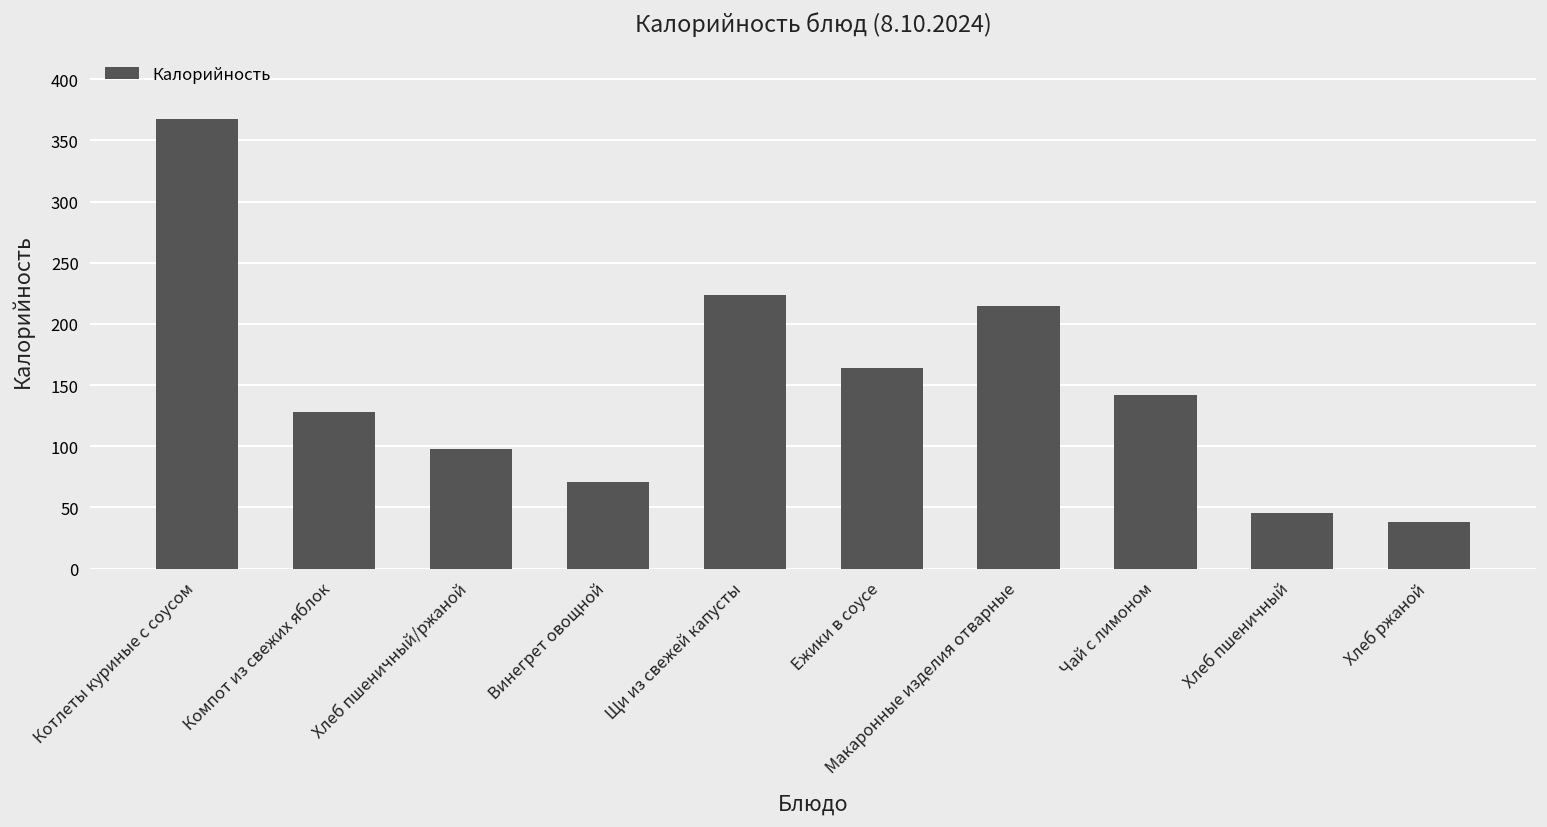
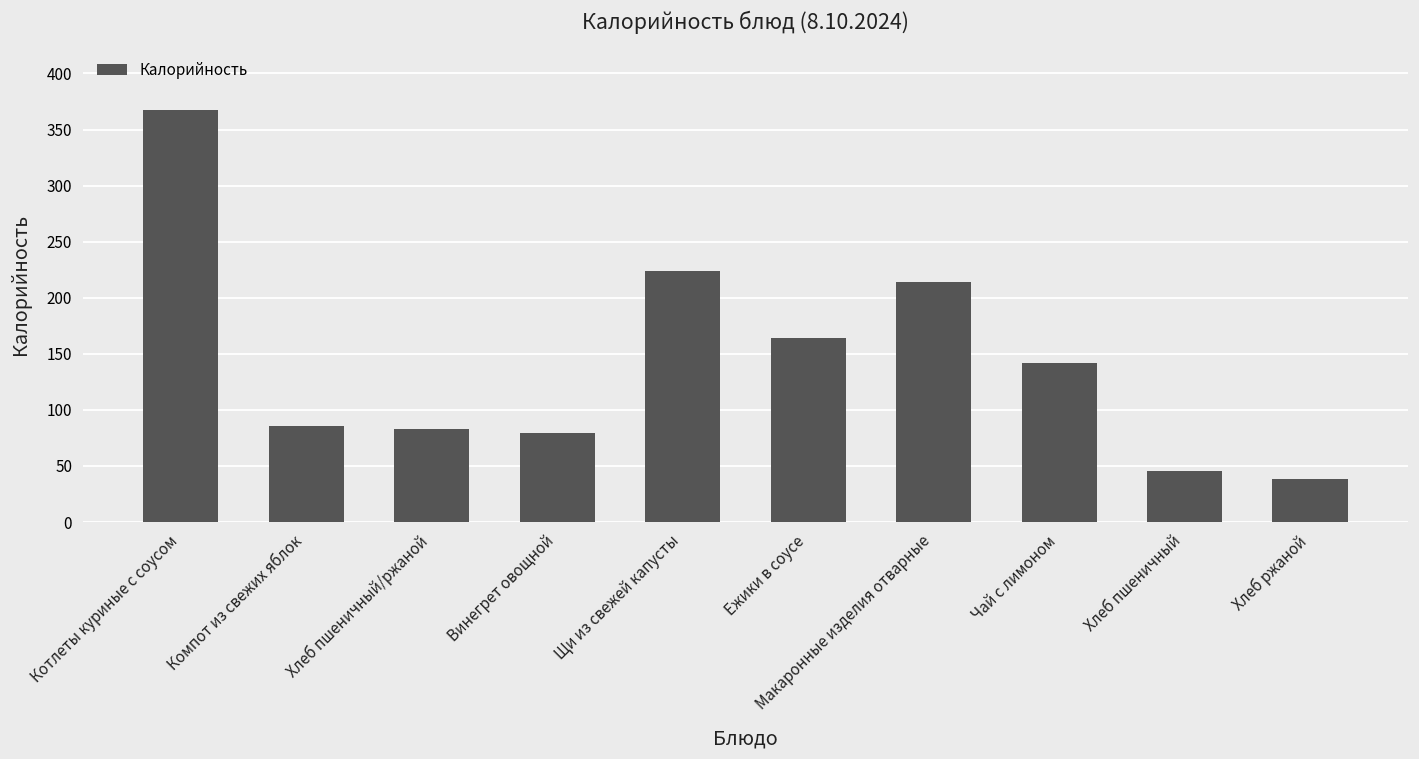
Компот из свежих яблок: 128 -> 86
Хлеб пшеничный/ржаной: 98 -> 83
Винегрет овощной: 70 -> 80
